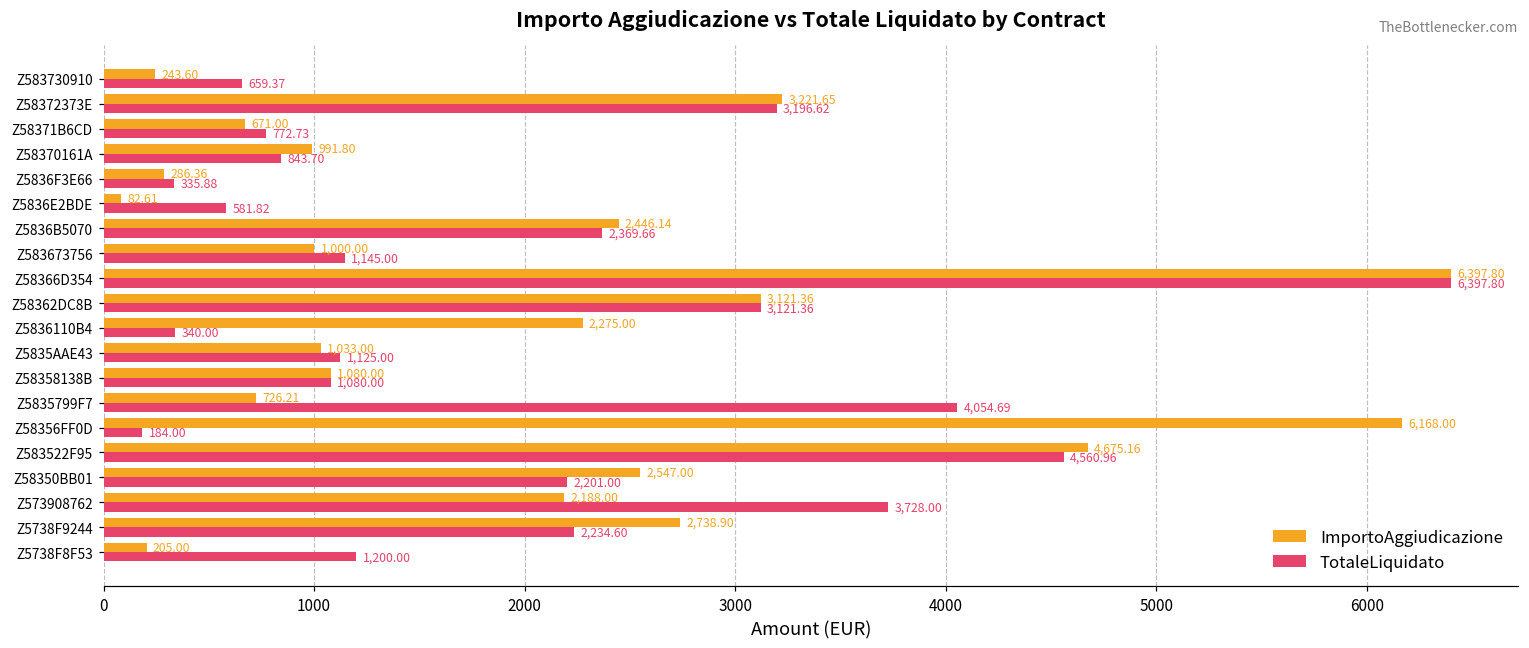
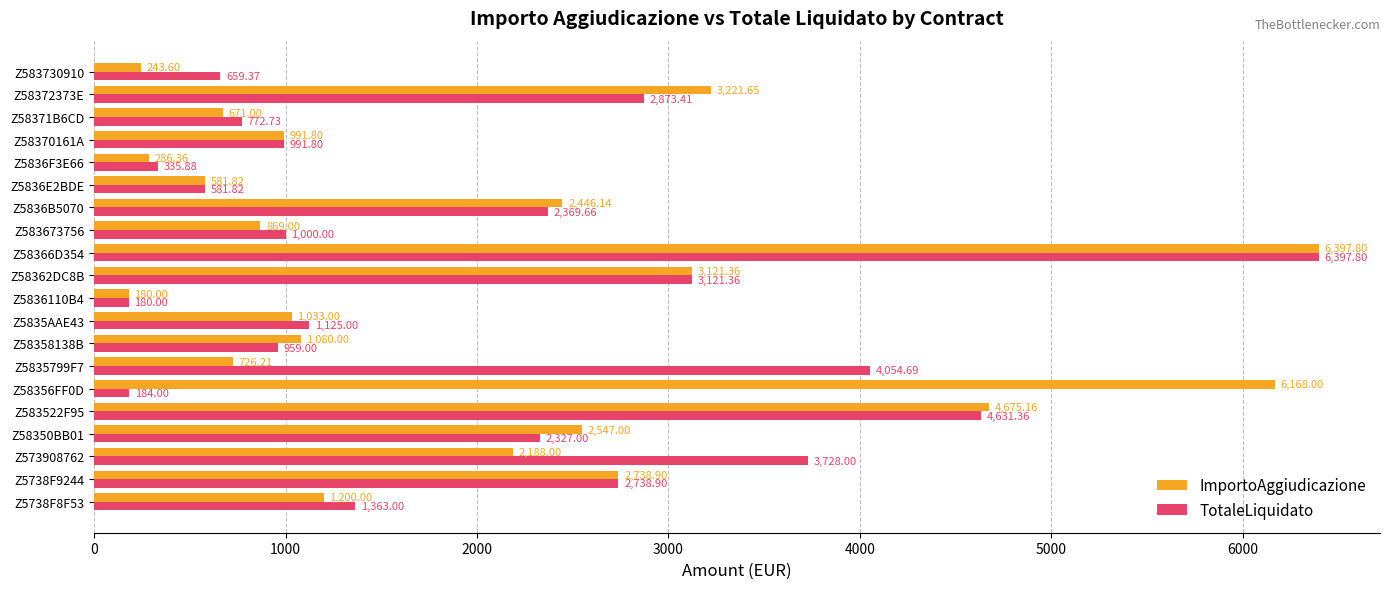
TotaleLiquidato, Z58372373E: 3,196.62 -> 2,873.41
TotaleLiquidato, Z58370161A: 843.70 -> 991.80
ImportoAggiudicazione, Z5836E2BDE: 82.61 -> 581.82
ImportoAggiudicazione, Z583673756: 1,000.00 -> 869.00
TotaleLiquidato, Z583673756: 1,145.00 -> 1,000.00
ImportoAggiudicazione, Z5836110B4: 2,275.00 -> 180.00
TotaleLiquidato, Z5836110B4: 340.00 -> 180.00
TotaleLiquidato, Z58358138B: 1,080.00 -> 959.00
TotaleLiquidato, Z583522F95: 4,560.96 -> 4,631.36
TotaleLiquidato, Z58350BB01: 2,201.00 -> 2,327.00
TotaleLiquidato, Z5738F9244: 2,234.60 -> 2,738.90
ImportoAggiudicazione, Z5738F8F53: 205.00 -> 1,200.00
TotaleLiquidato, Z5738F8F53: 1,200.00 -> 1,363.00
